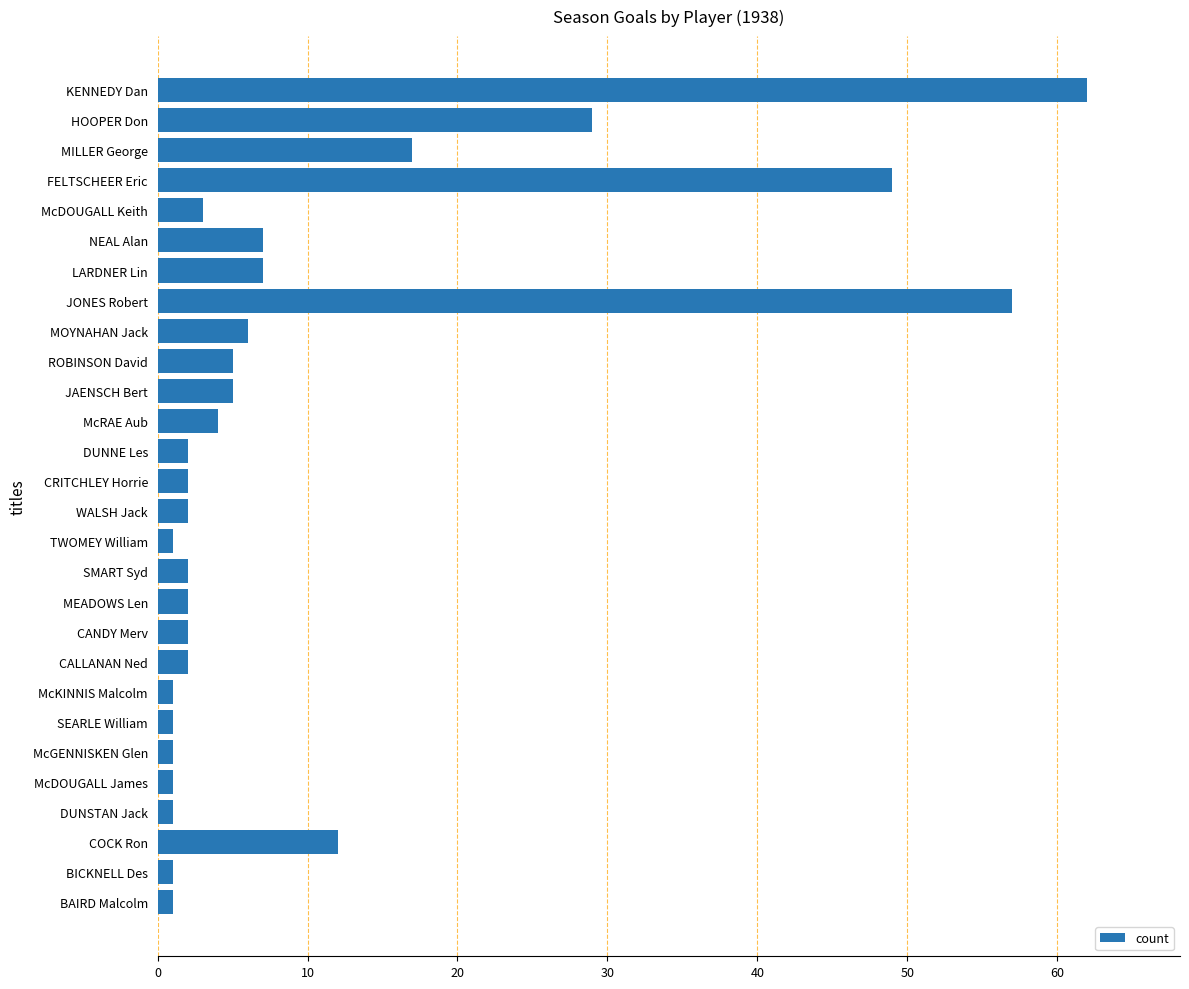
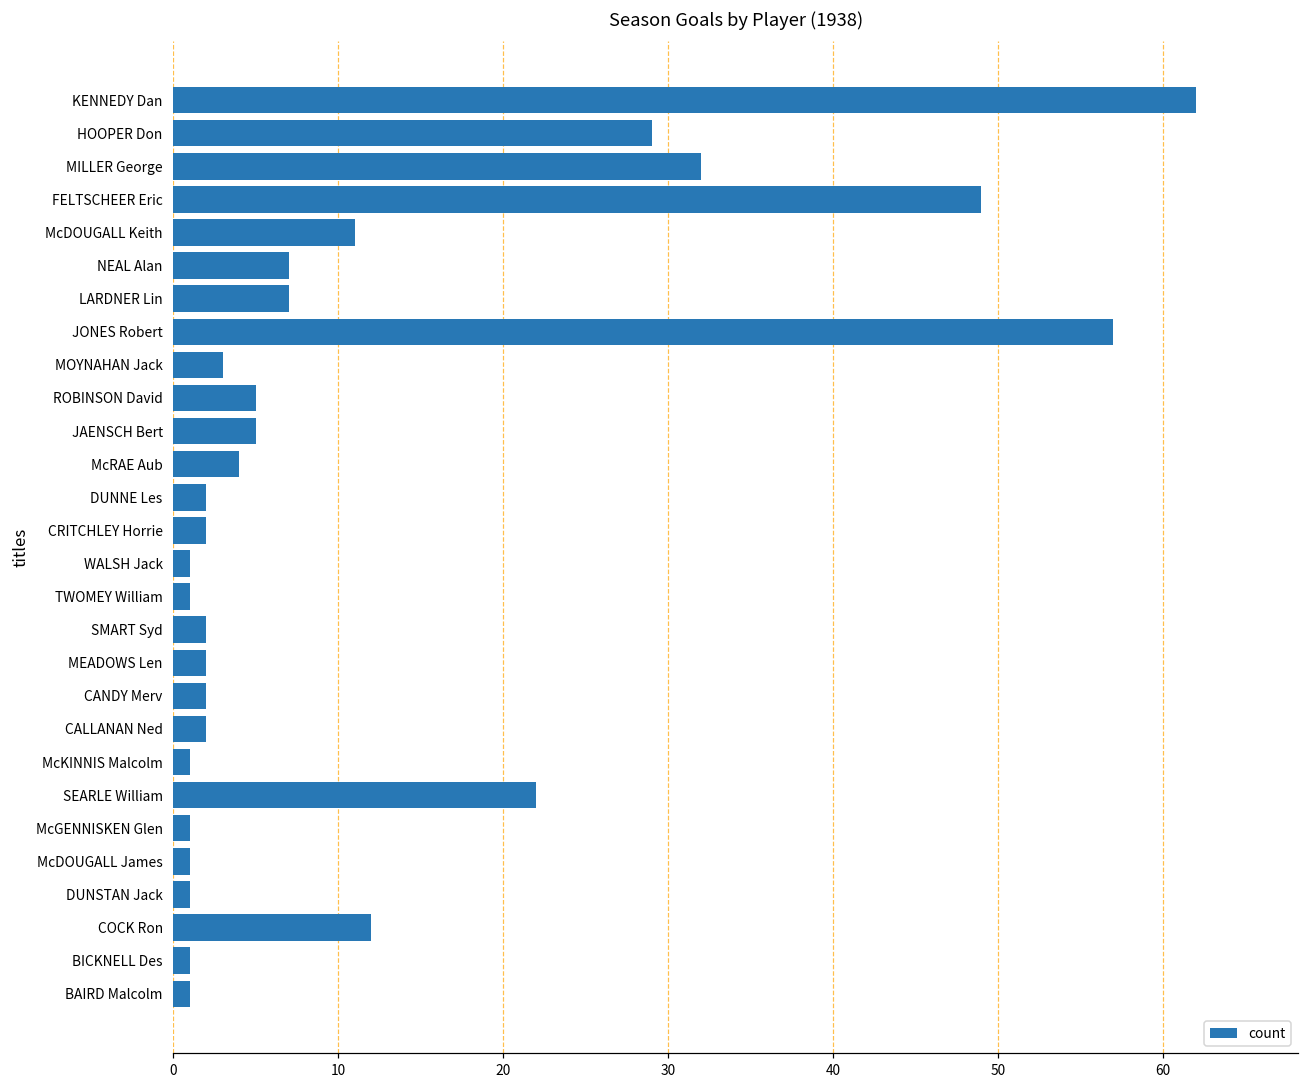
MILLER George: 17 -> 32
McDOUGALL Keith: 3 -> 11
MOYNAHAN Jack: 6 -> 3
WALSH Jack: 2 -> 1
SEARLE William: 1 -> 22
